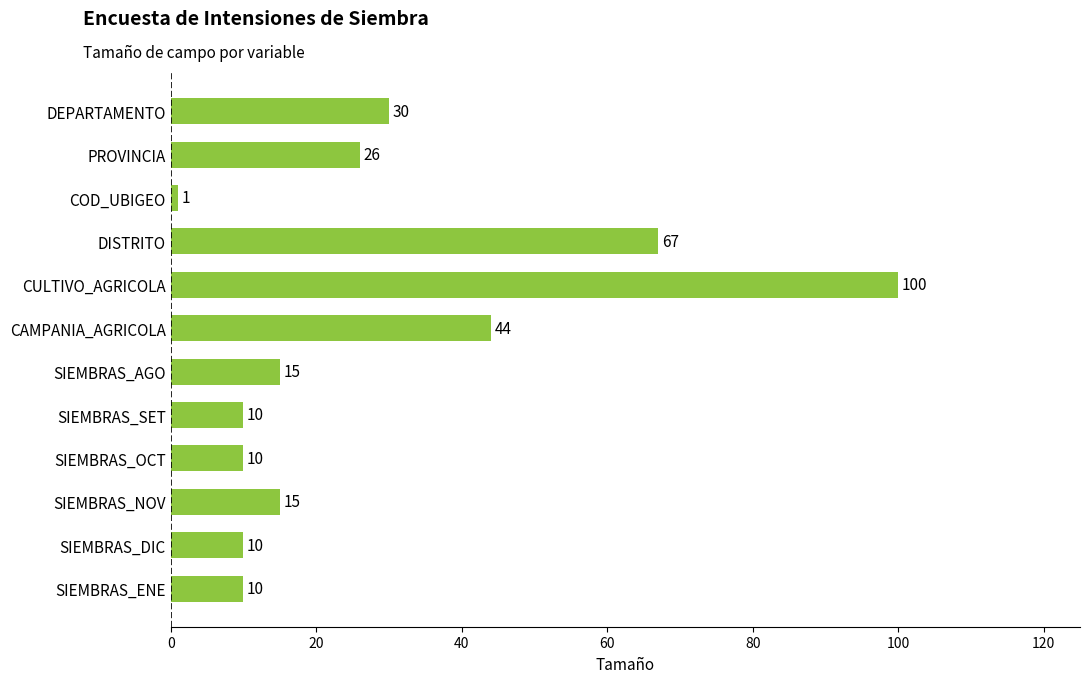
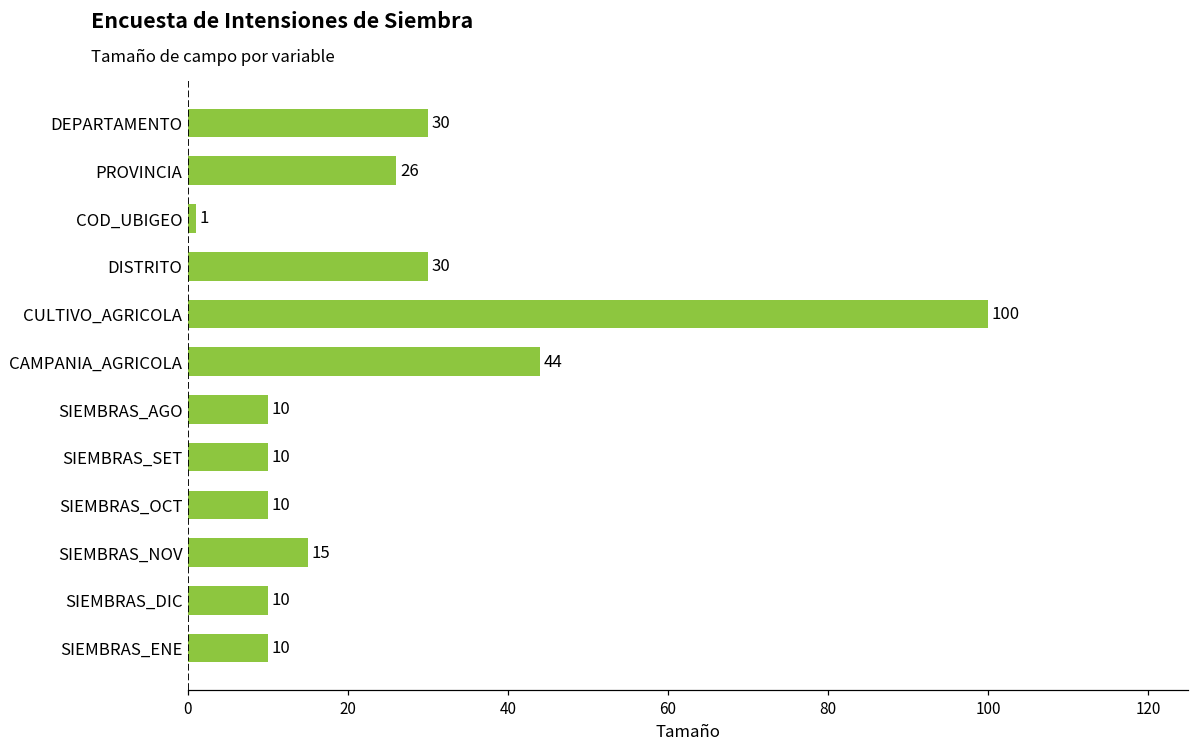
DISTRITO: 67 -> 30
SIEMBRAS_AGO: 15 -> 10
